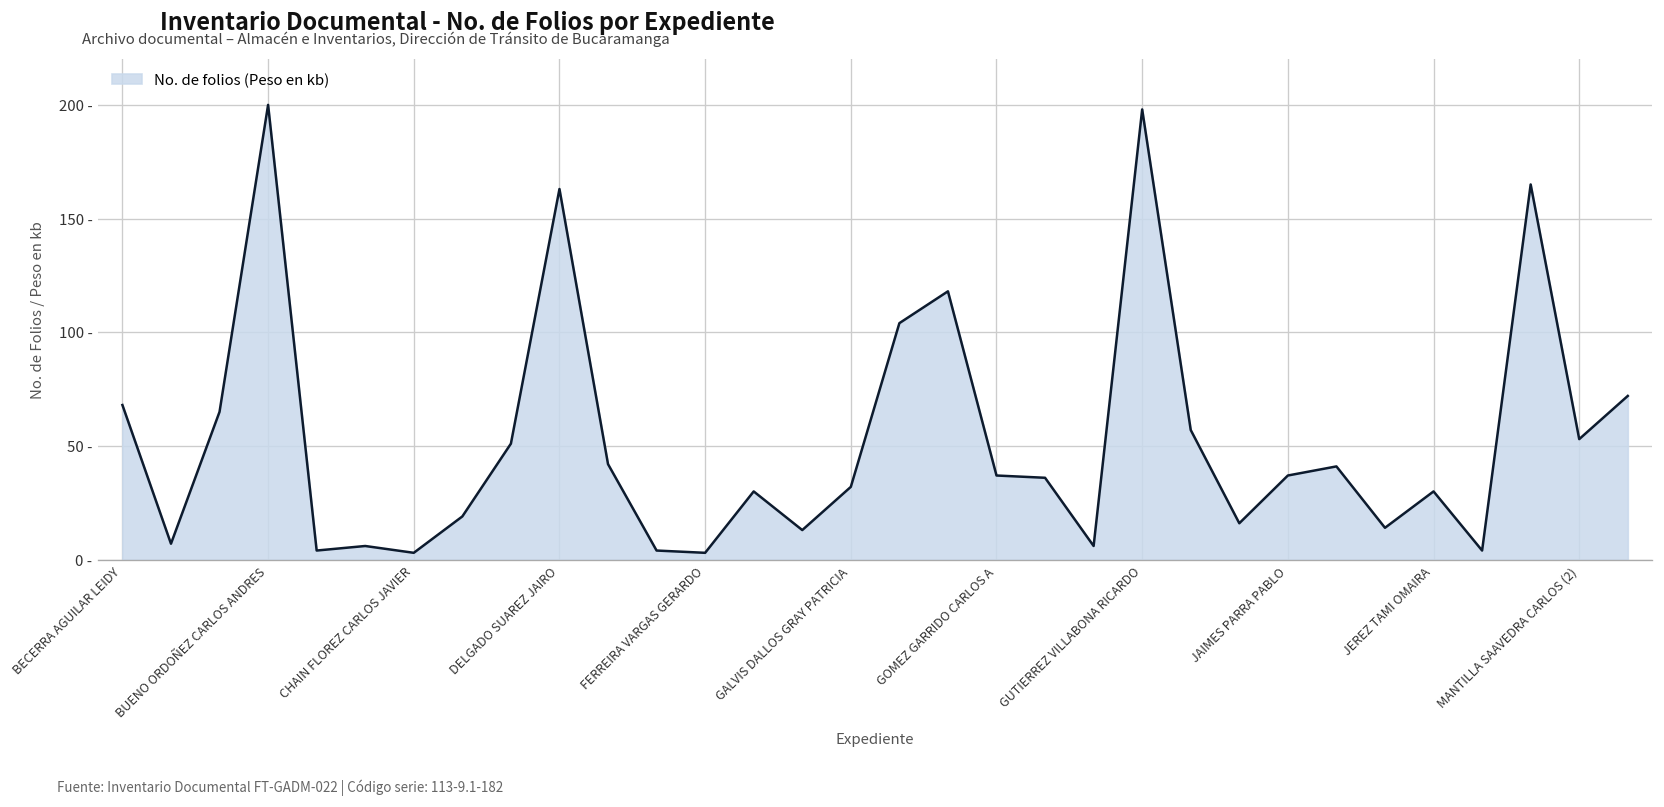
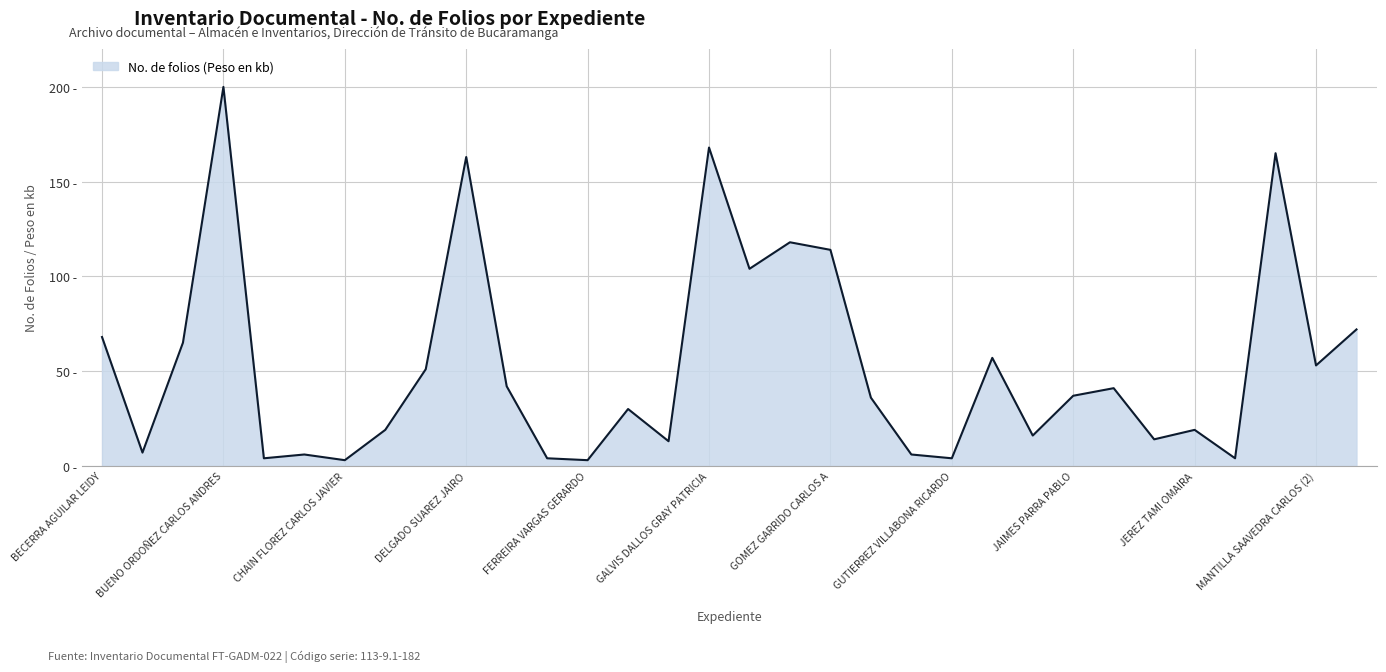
GALVIS DALLOS GRAY PATRICIA: 32 - -> 168 -
GOMEZ GARRIDO CARLOS A: 37 - -> 114 -
GUTIERREZ VILLABONA RICARDO: 198 - -> 4 -
JEREZ TAMI OMAIRA: 30 - -> 19 -
